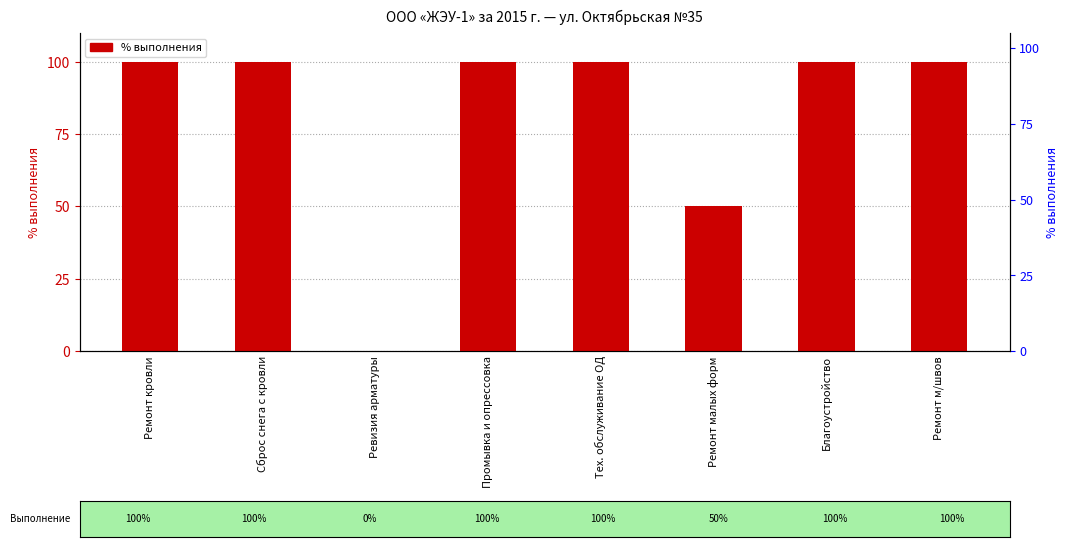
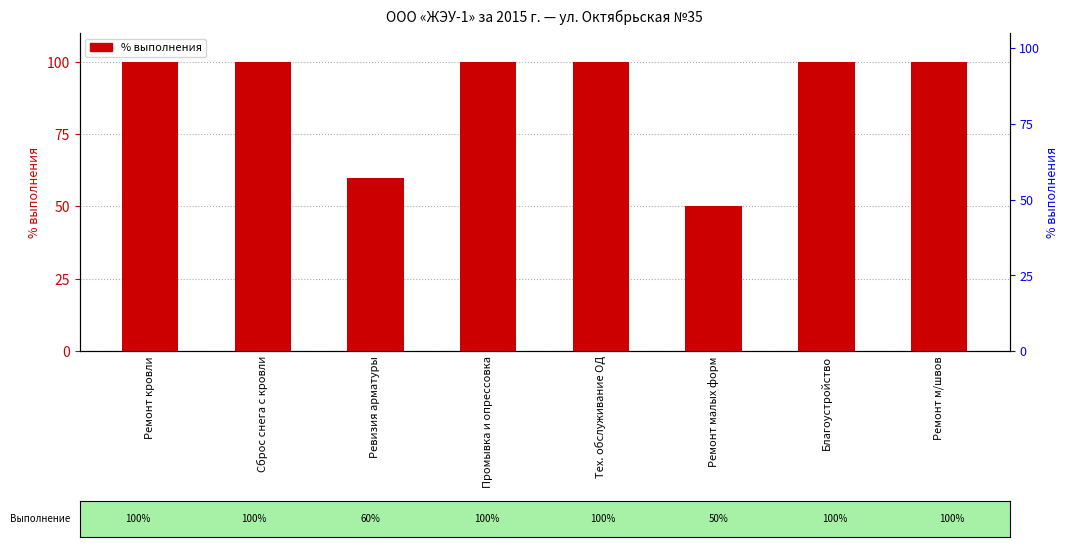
Ревизия арматуры: 0% -> 60%
